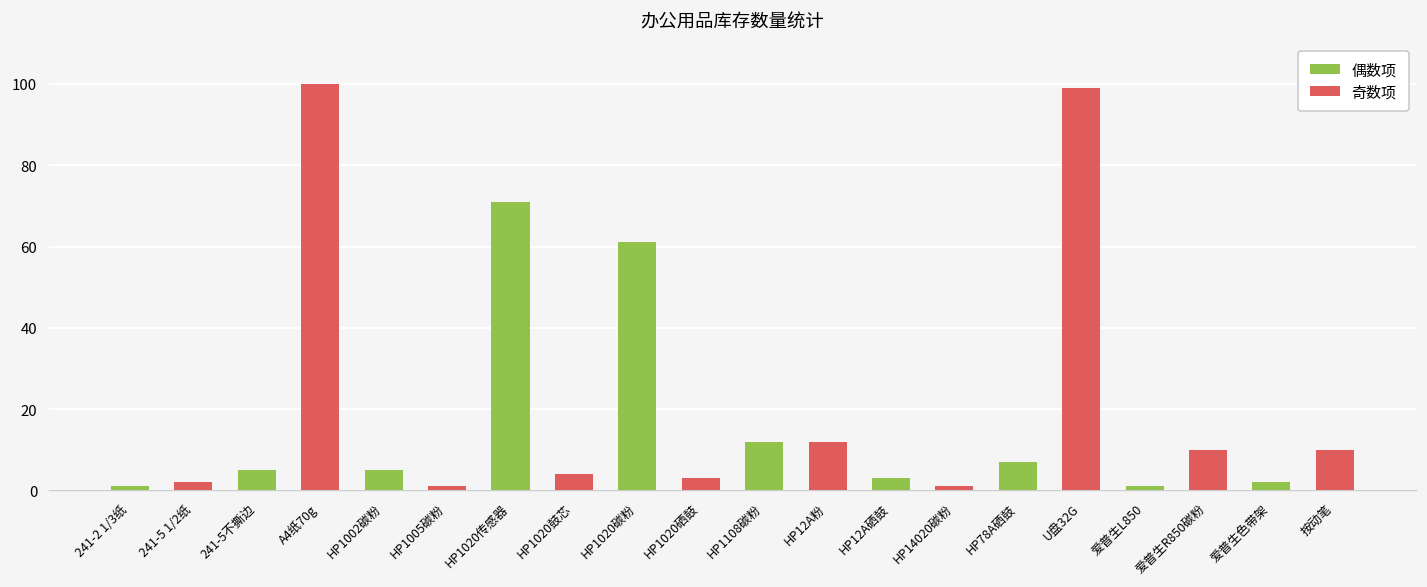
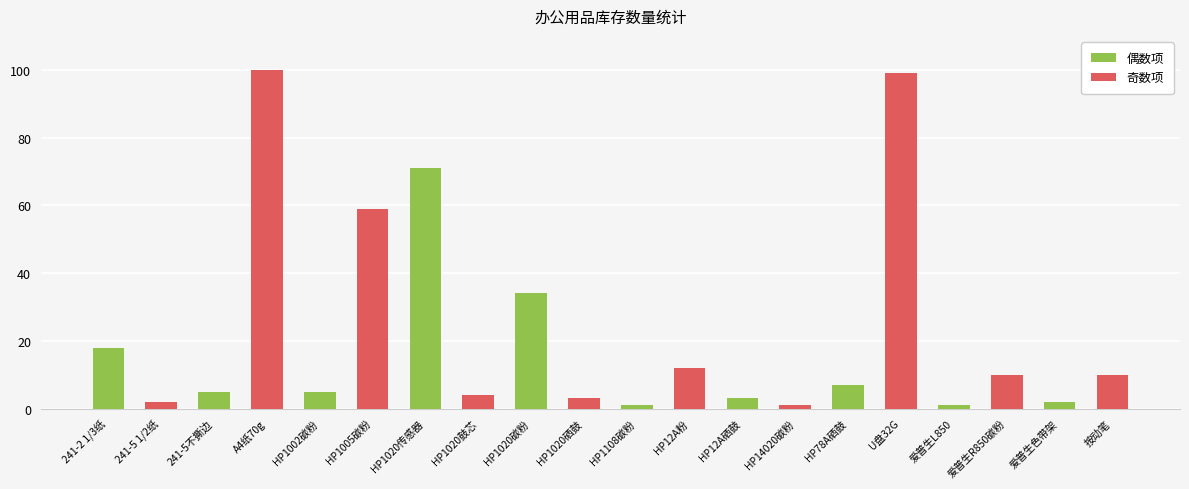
241-2 1/3纸: 1 -> 18
HP1005碳粉: 1 -> 59
HP1020碳粉: 61 -> 34
HP1108碳粉: 12 -> 1
